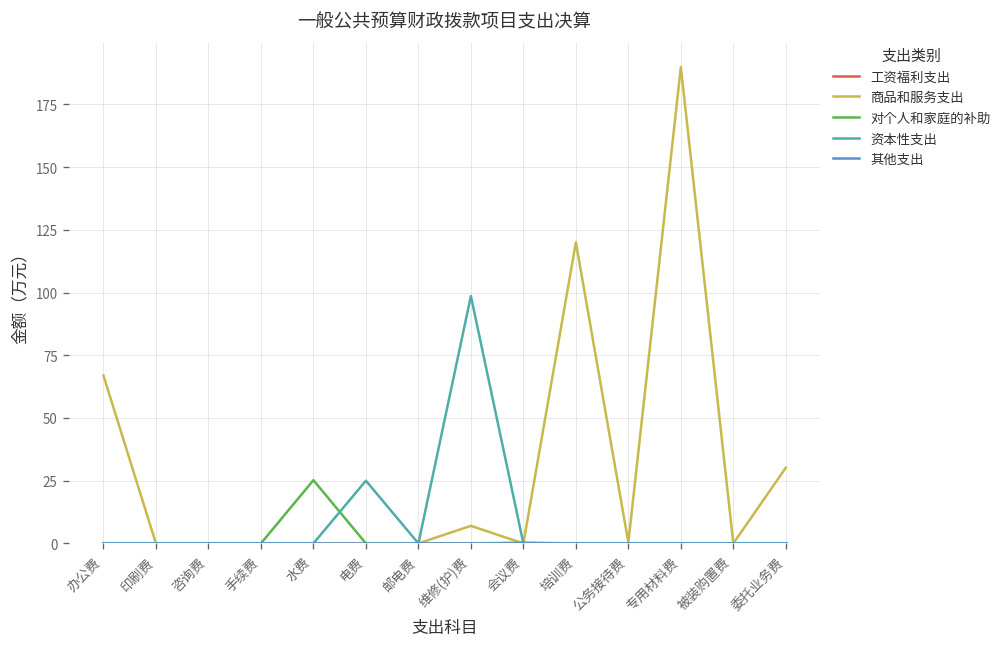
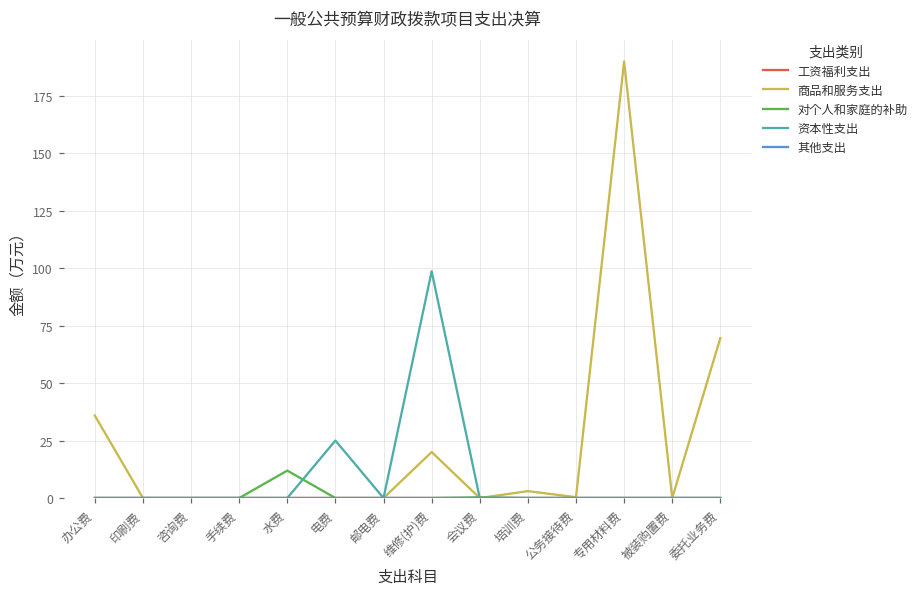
商品和服务支出, 办公费: 67 -> 36
对个人和家庭的补助, 水费: 25 -> 12
商品和服务支出, 维修(护)费: 7 -> 20
商品和服务支出, 培训费: 120 -> 3
商品和服务支出, 委托业务费: 30 -> 70
